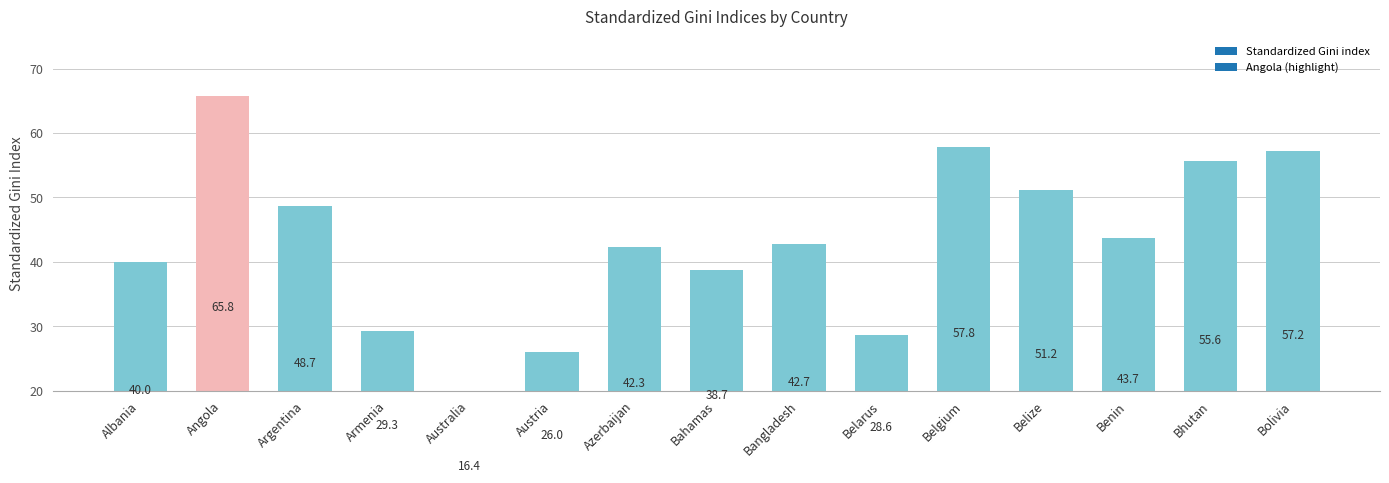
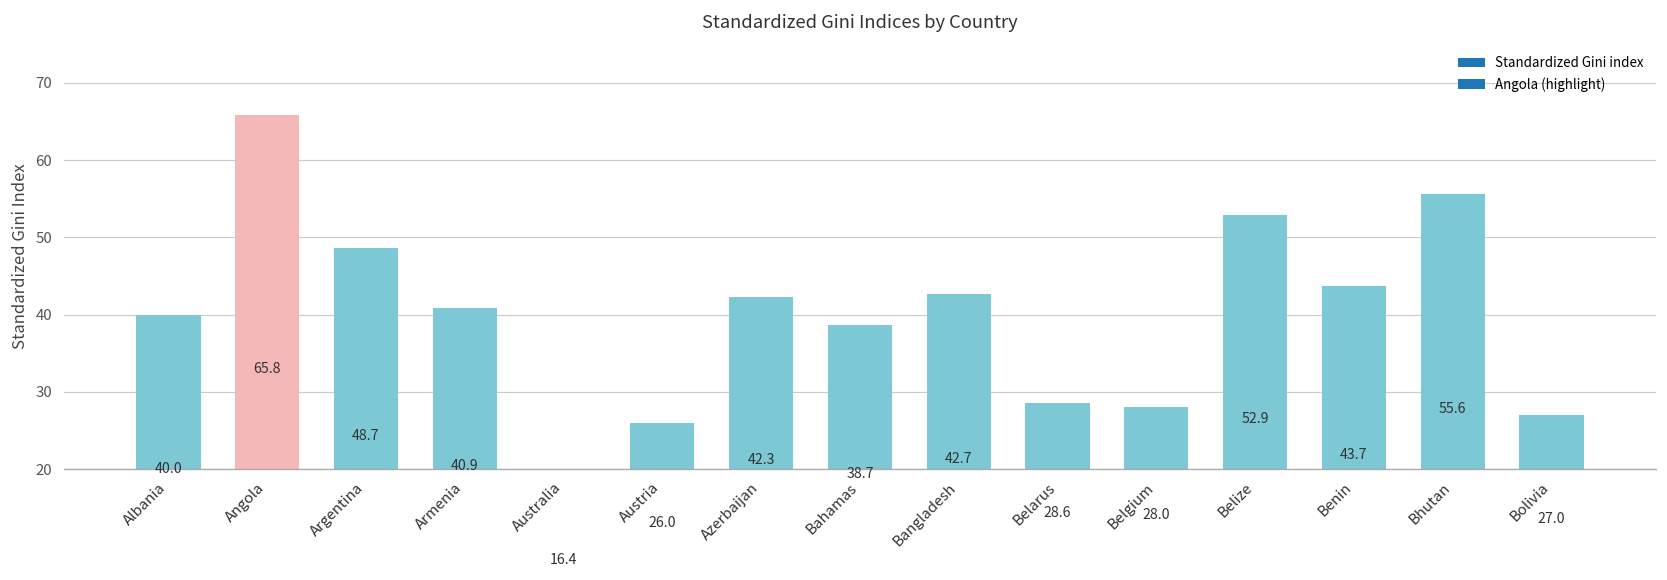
Armenia: 29.3 -> 40.9
Belgium: 57.8 -> 28.0
Belize: 51.2 -> 52.9
Bolivia: 57.2 -> 27.0
